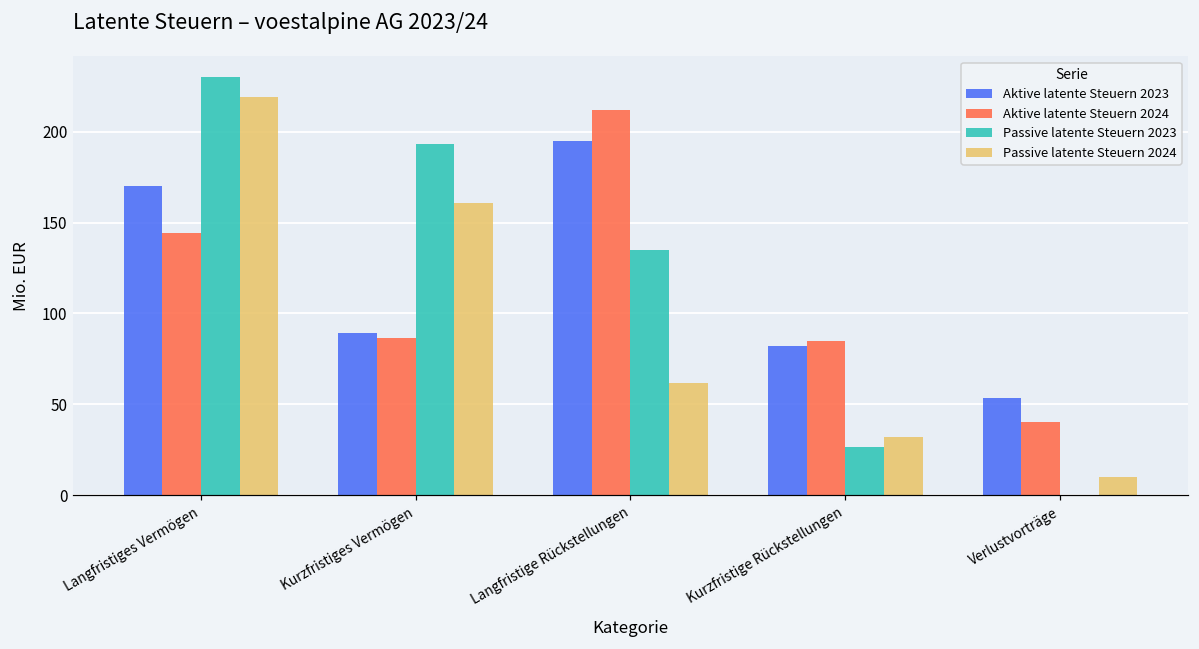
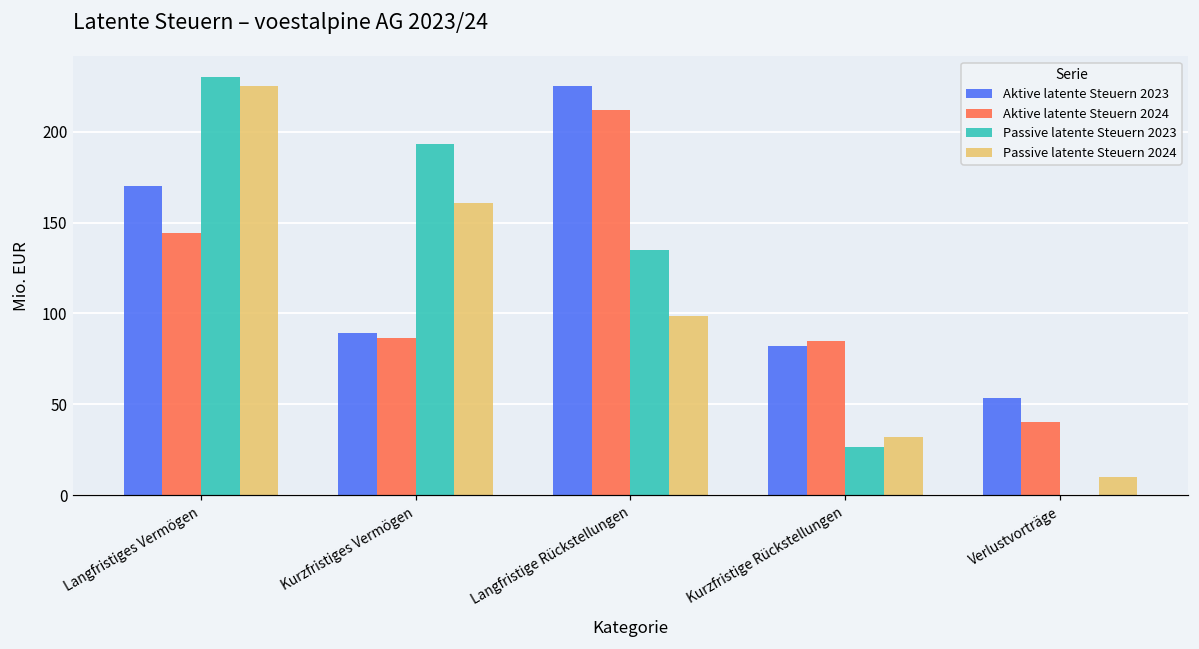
Passive latente Steuern 2024, Langfristiges Vermögen: 219 -> 225
Aktive latente Steuern 2023, Langfristige Rückstellungen: 195 -> 225
Passive latente Steuern 2024, Langfristige Rückstellungen: 62 -> 99
